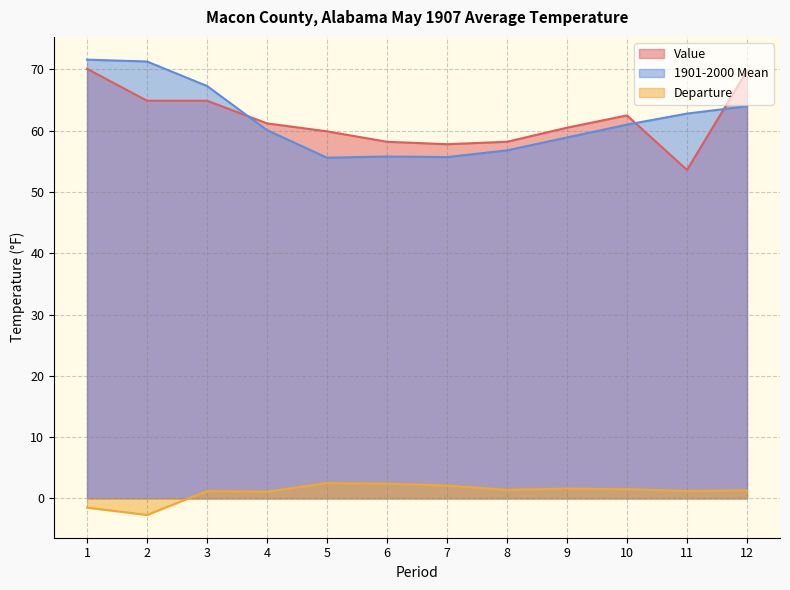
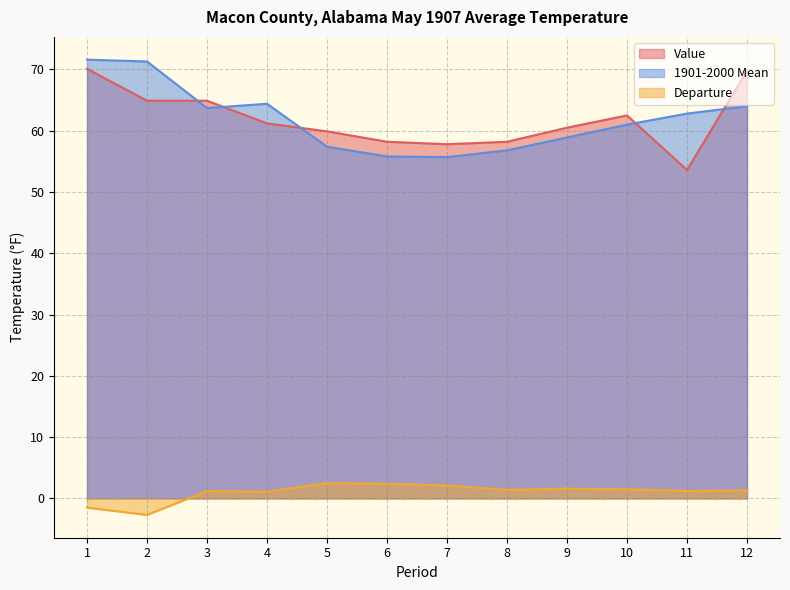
1901-2000 Mean, 3: 67 -> 64
1901-2000 Mean, 4: 60 -> 64
1901-2000 Mean, 5: 56 -> 57
